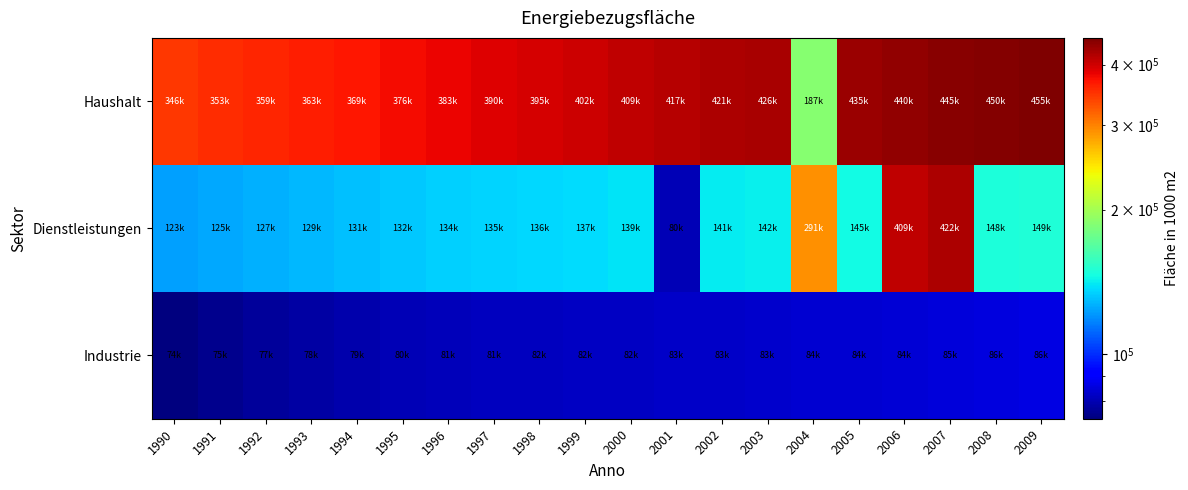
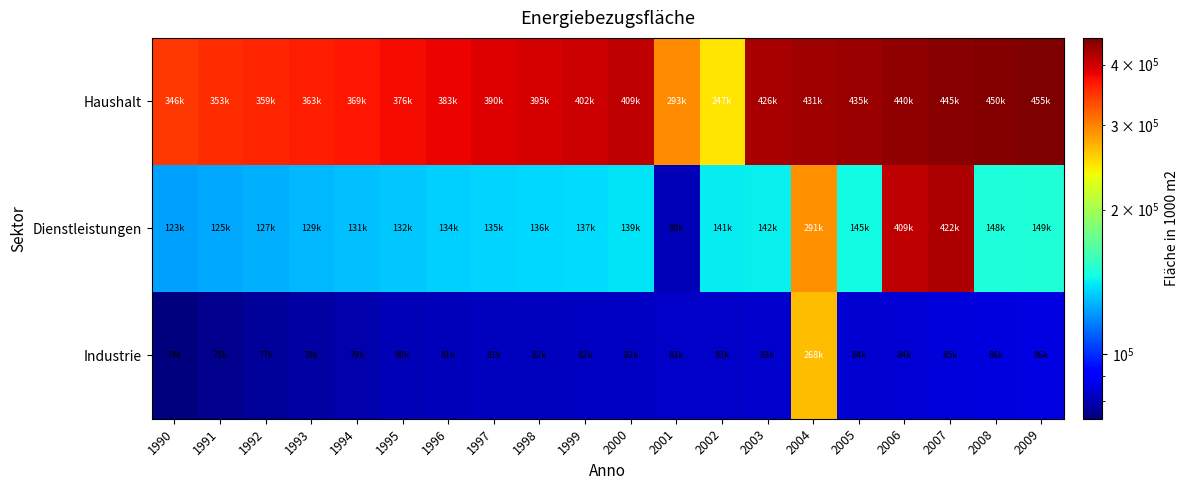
Haushalt, 2001: 417k -> 293k
Haushalt, 2002: 421k -> 247k
Haushalt, 2004: 187k -> 431k
Industrie, 2004: 84k -> 268k
